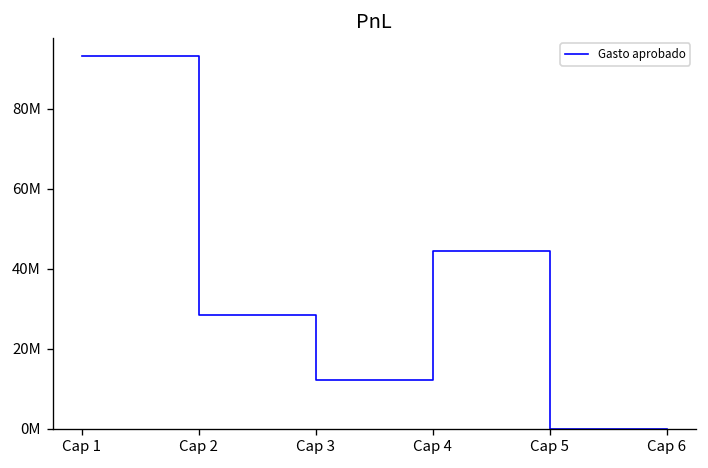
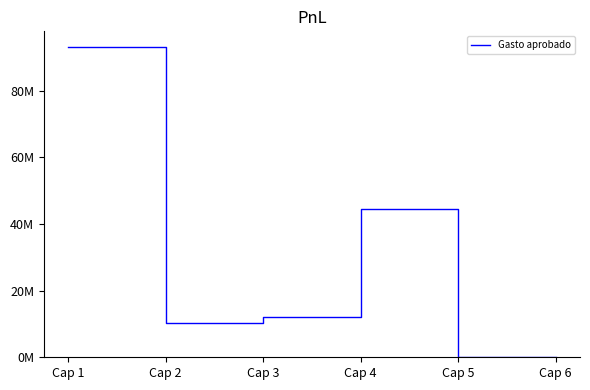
Cap 2: 29000000 -> 10000000
